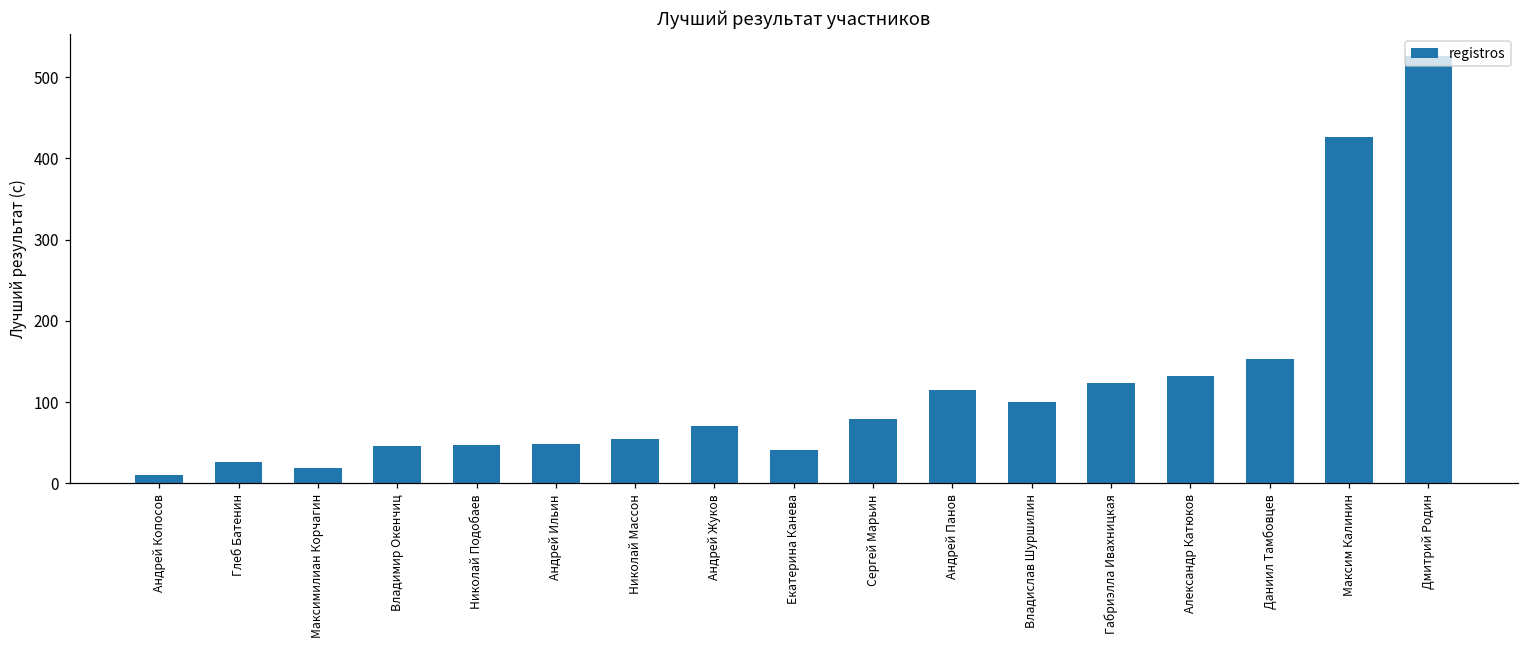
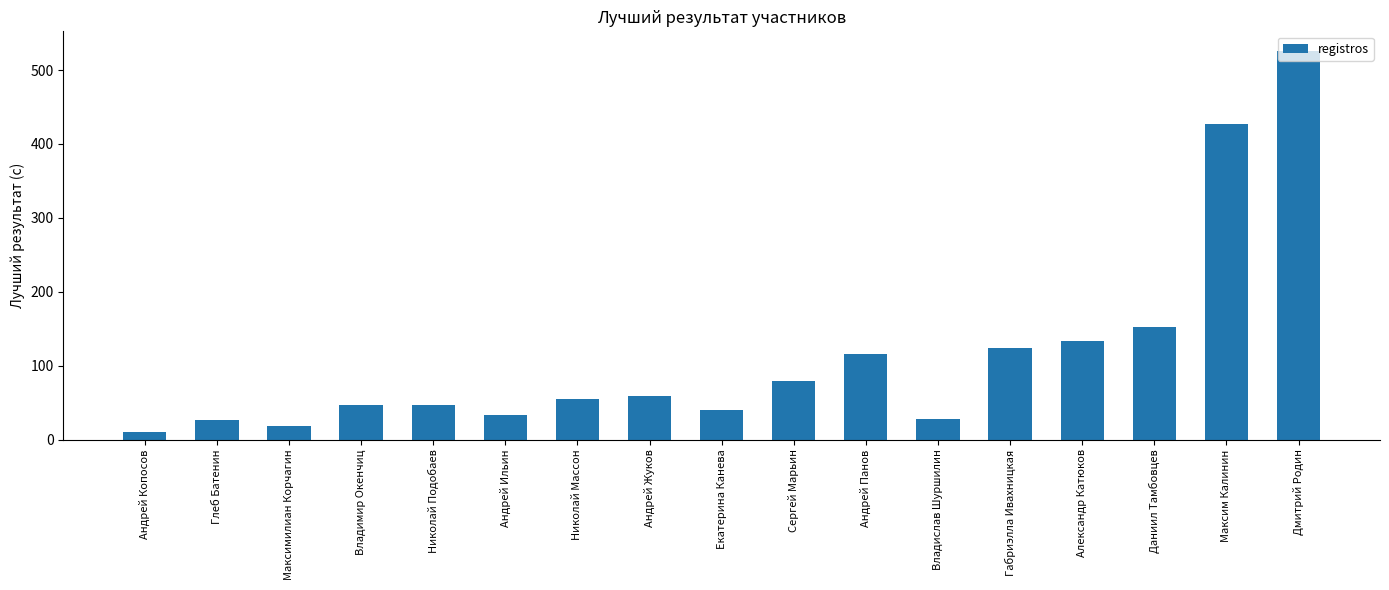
Андрей Ильин: 50 -> 30
Андрей Жуков: 70 -> 60
Владислав Шуршилин: 100 -> 30
